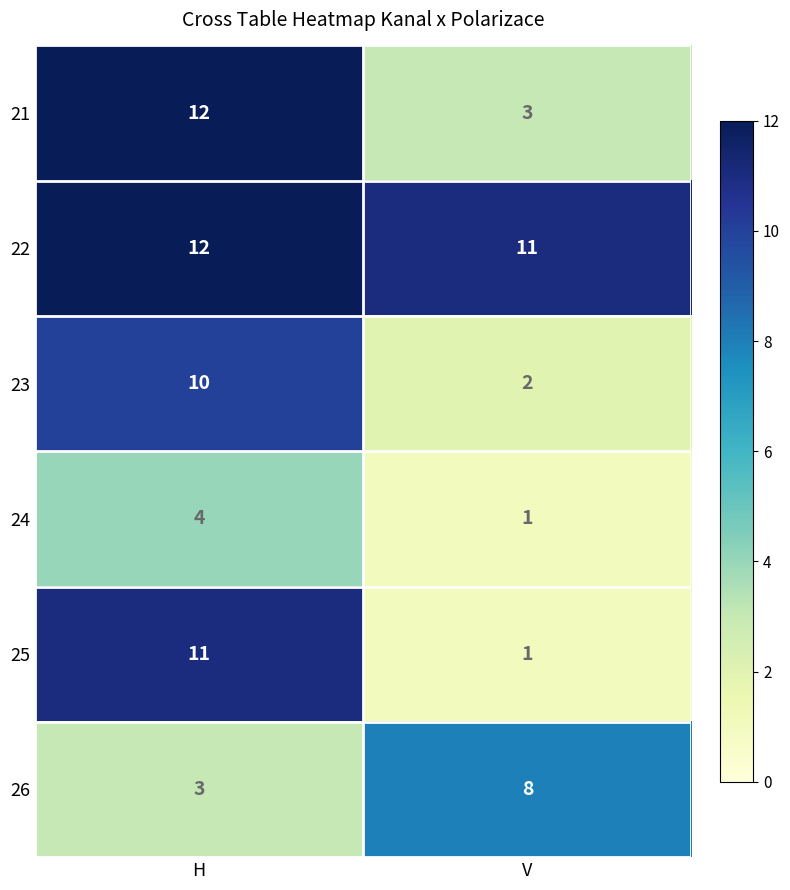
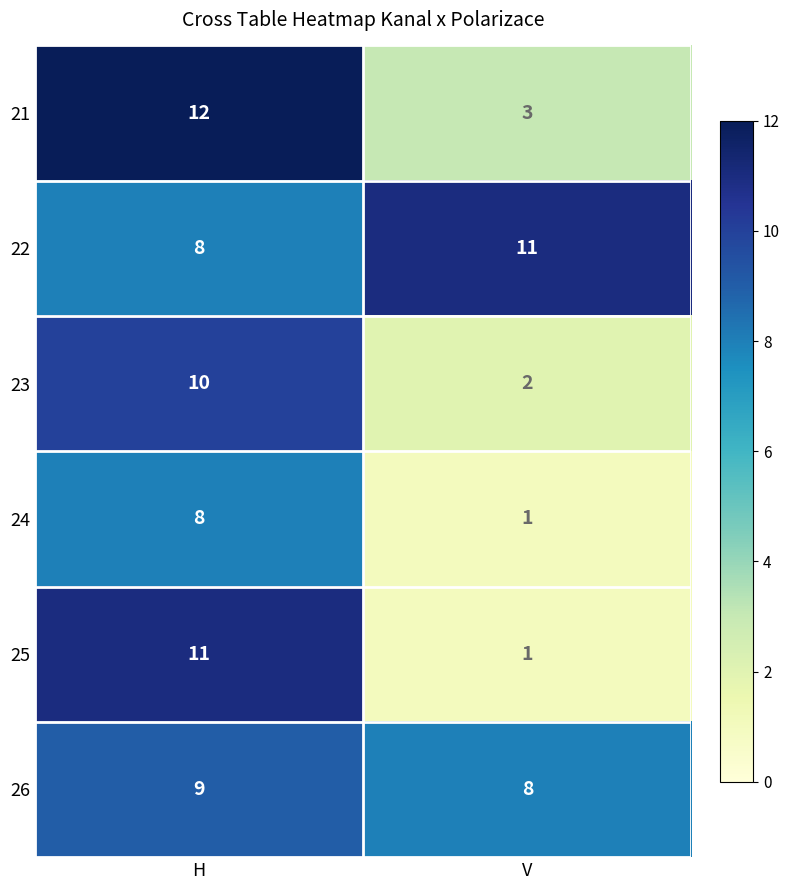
22, H: 12 -> 8
24, H: 4 -> 8
26, H: 3 -> 9
